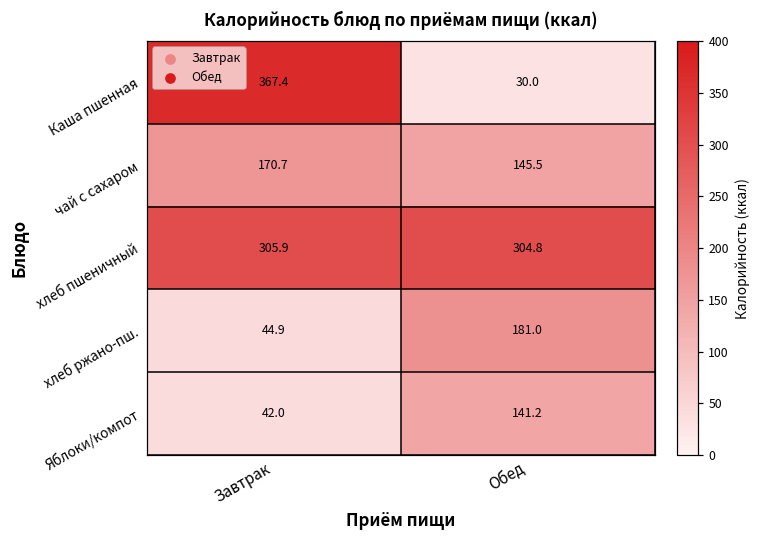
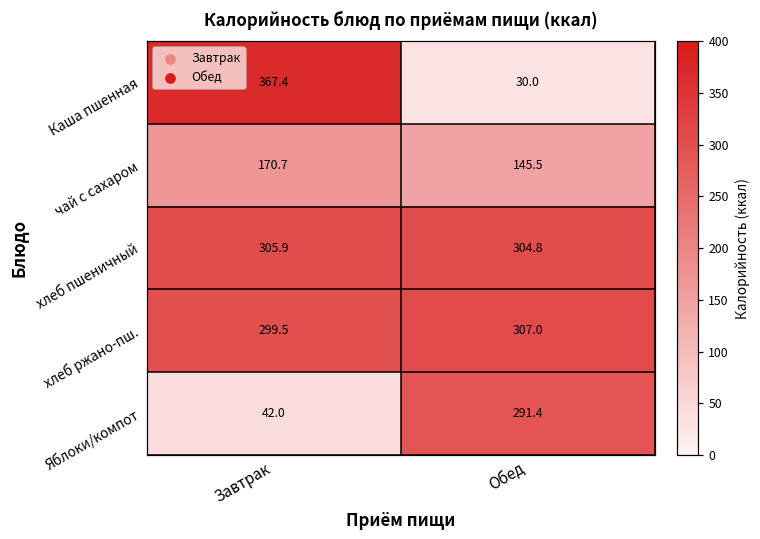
хлеб ржано-пш., Завтрак: 44.9 -> 299.5
хлеб ржано-пш., Обед: 181.0 -> 307.0
Яблоки/компот, Обед: 141.2 -> 291.4
